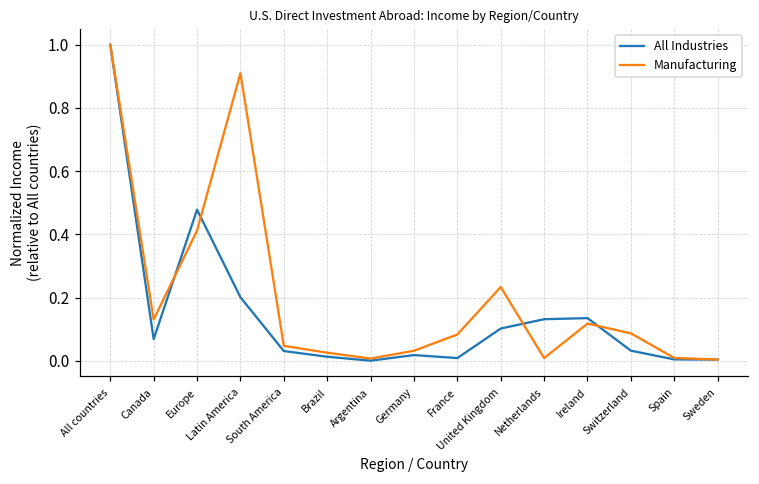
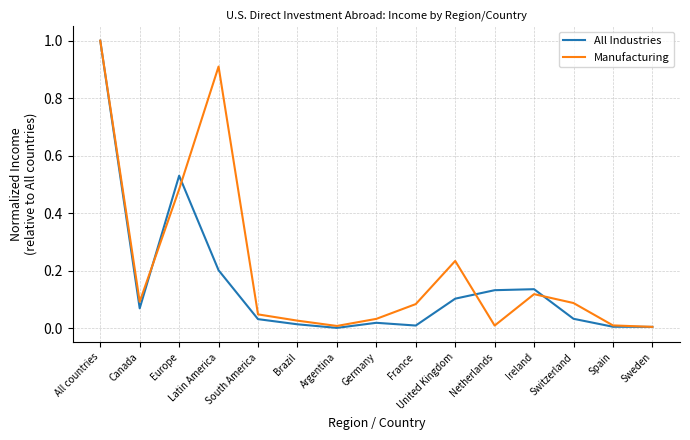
Manufacturing, Canada: 0.13 -> 0.09
All Industries, Europe: 0.48 -> 0.53
Manufacturing, Europe: 0.41 -> 0.48
